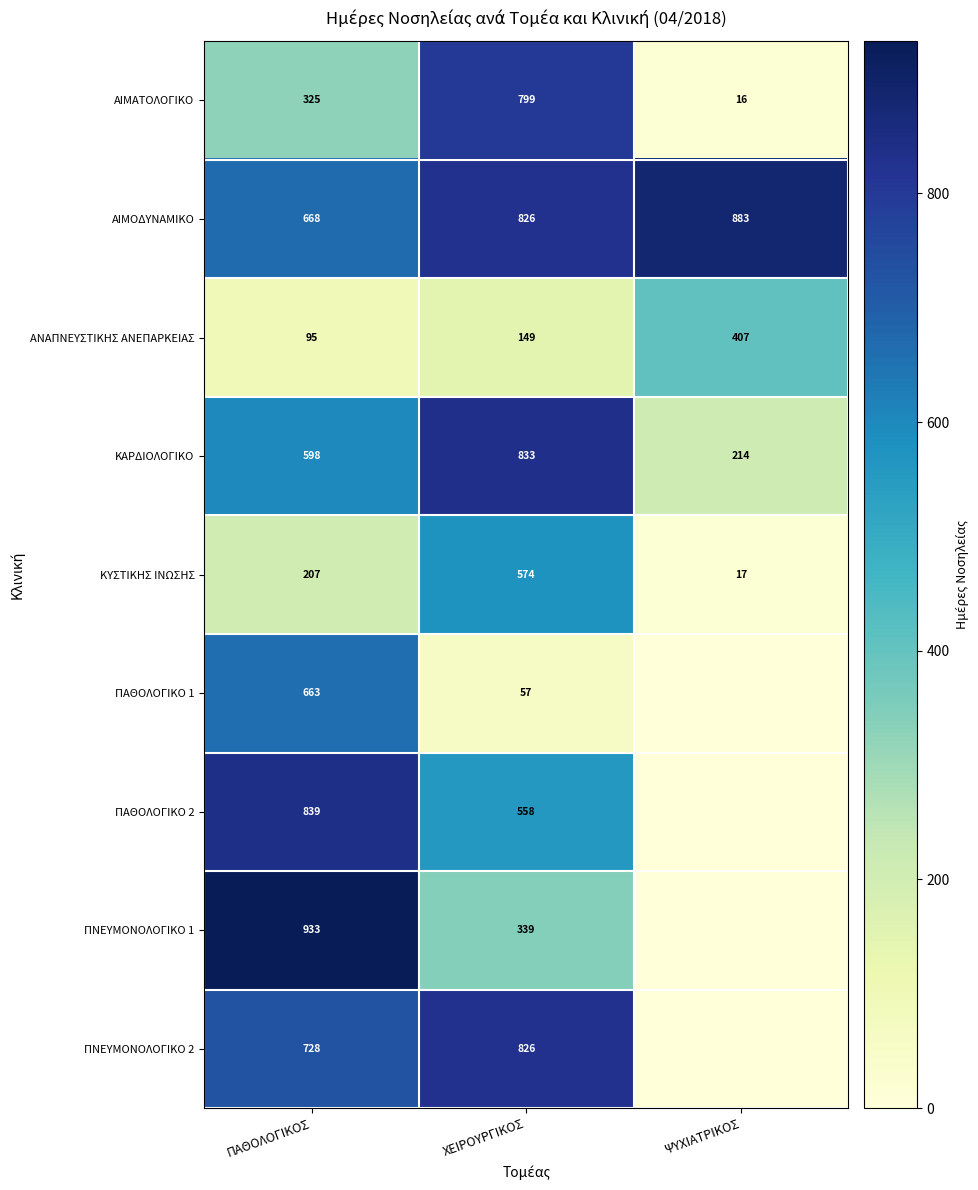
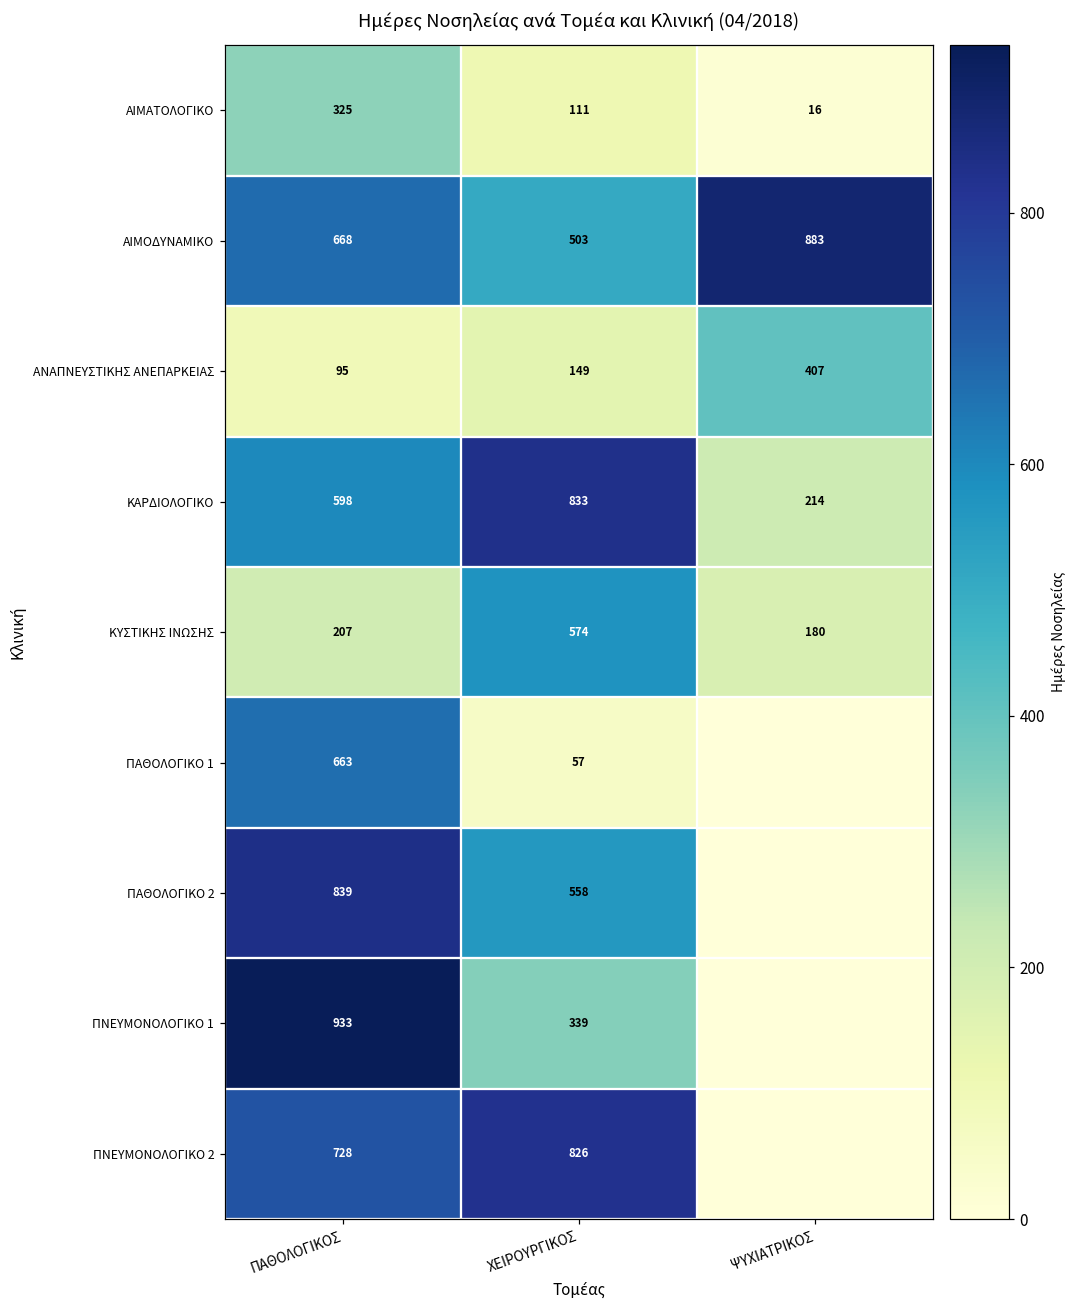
ΑΙΜΑΤΟΛΟΓΙΚΟ, ΧΕΙΡΟΥΡΓΙΚΟΣ: 799 -> 111
ΑΙΜΟΔΥΝΑΜΙΚΟ, ΧΕΙΡΟΥΡΓΙΚΟΣ: 826 -> 503
ΚΥΣΤΙΚΗΣ ΙΝΩΣΗΣ, ΨΥΧΙΑΤΡΙΚΟΣ: 17 -> 180
